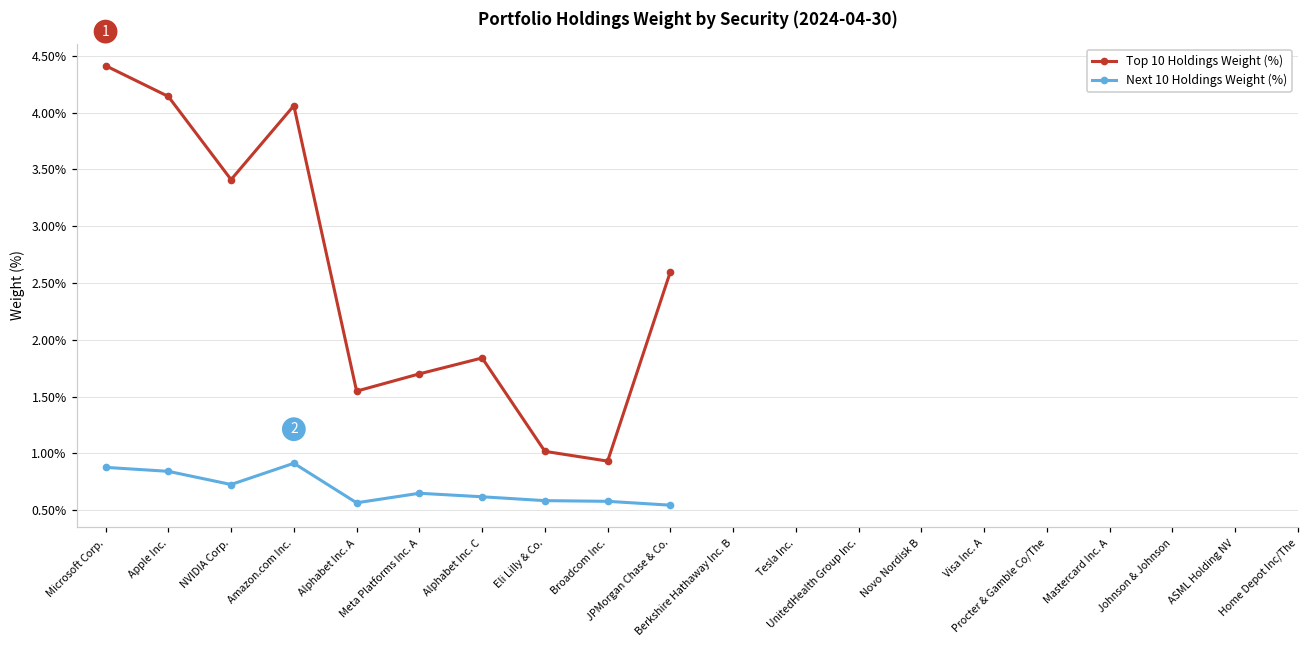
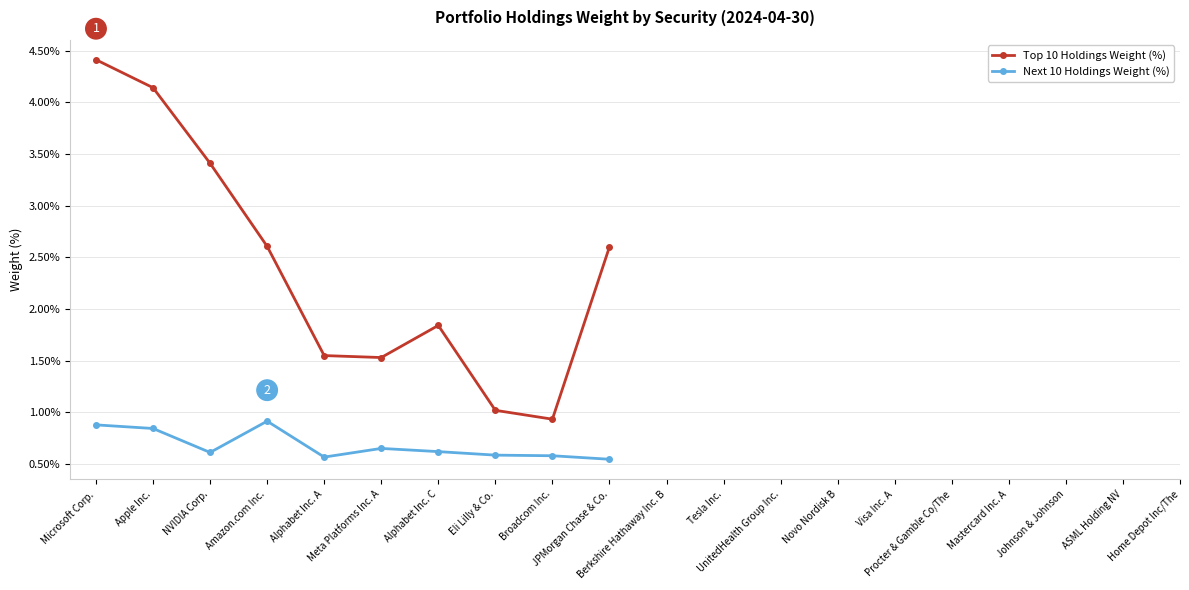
Next 10 Holdings Weight (%), NVIDIA Corp.: 0.73% -> 0.61%
Top 10 Holdings Weight (%), Amazon.com Inc.: 4.06% -> 2.61%
Top 10 Holdings Weight (%), Meta Platforms Inc. A: 1.70% -> 1.53%
